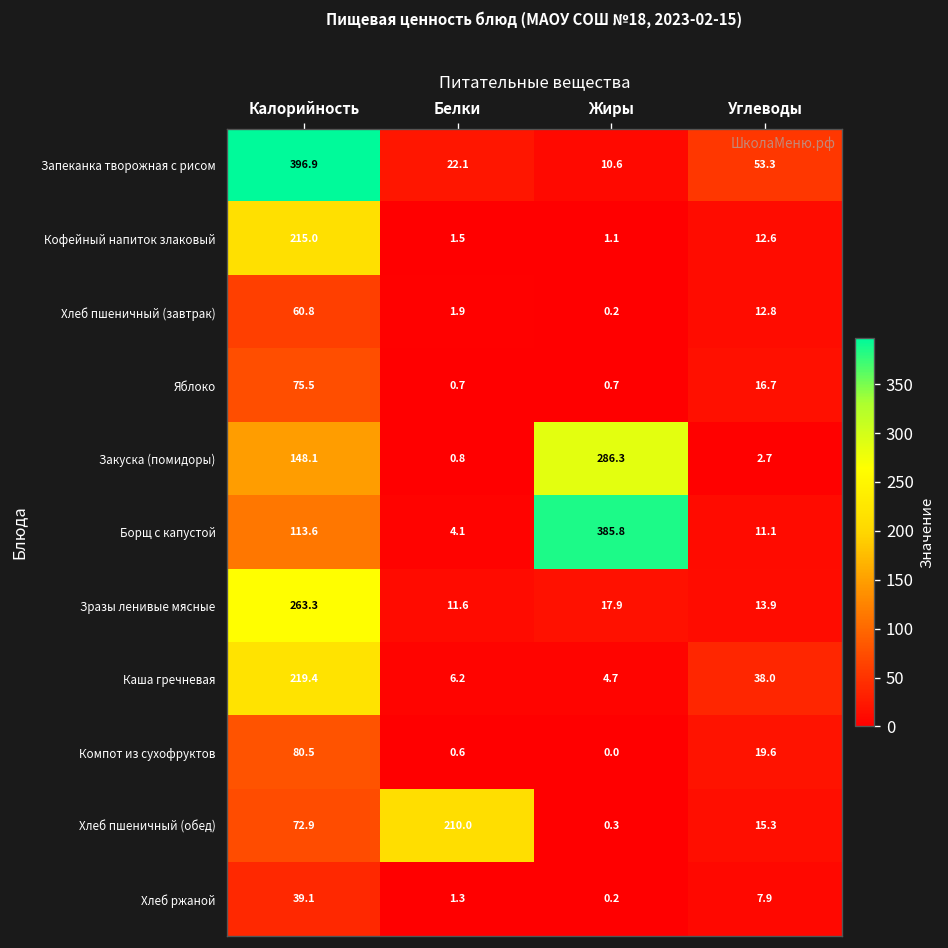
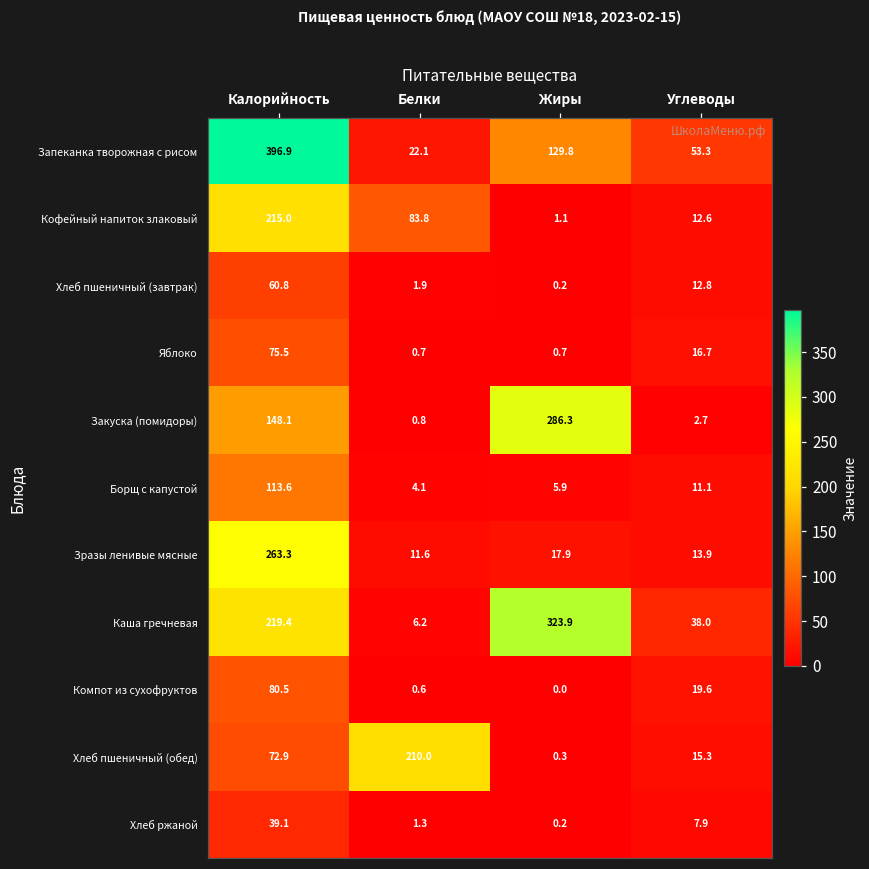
Запеканка творожная с рисом, Жиры: 10.6 -> 129.8
Кофейный напиток злаковый, Белки: 1.5 -> 83.8
Борщ с капустой, Жиры: 385.8 -> 5.9
Каша гречневая, Жиры: 4.7 -> 323.9
